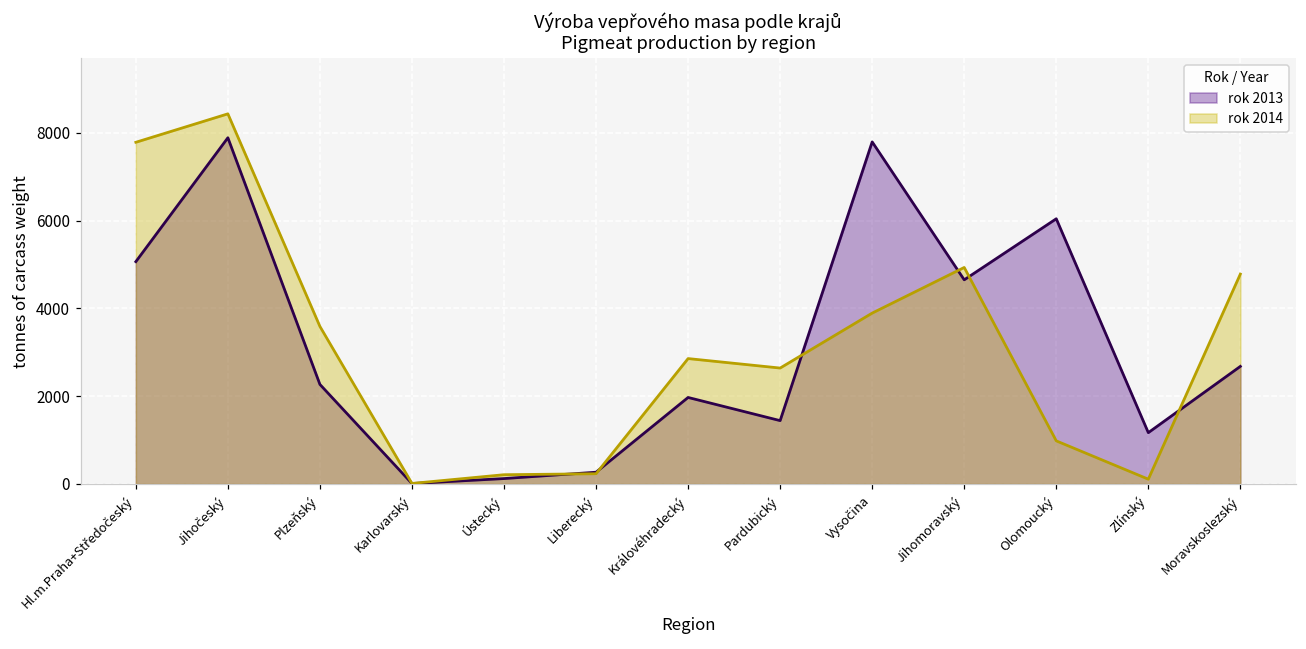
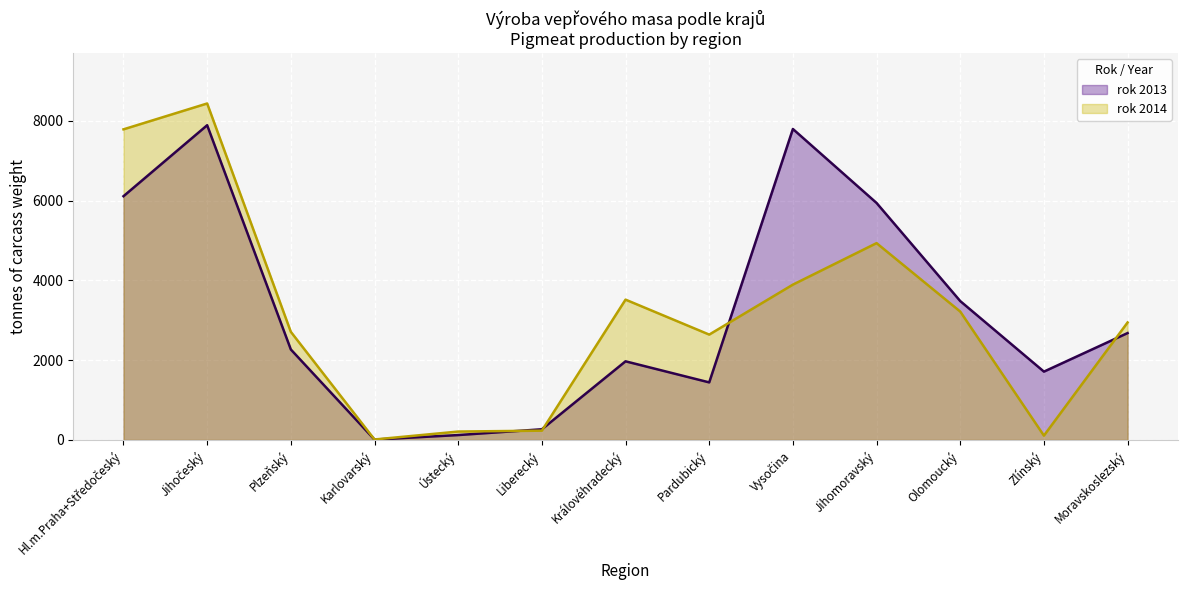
rok 2013, Hl.m.Praha+Středočeský: 5100 -> 6100
rok 2014, Plzeňský: 3600 -> 2700
rok 2014, Královéhradecký: 2900 -> 3500
rok 2013, Jihomoravský: 4700 -> 5900
rok 2013, Olomoucký: 6000 -> 3500
rok 2014, Olomoucký: 1000 -> 3200
rok 2013, Zlínský: 1200 -> 1700
rok 2014, Moravskoslezský: 4800 -> 2900
